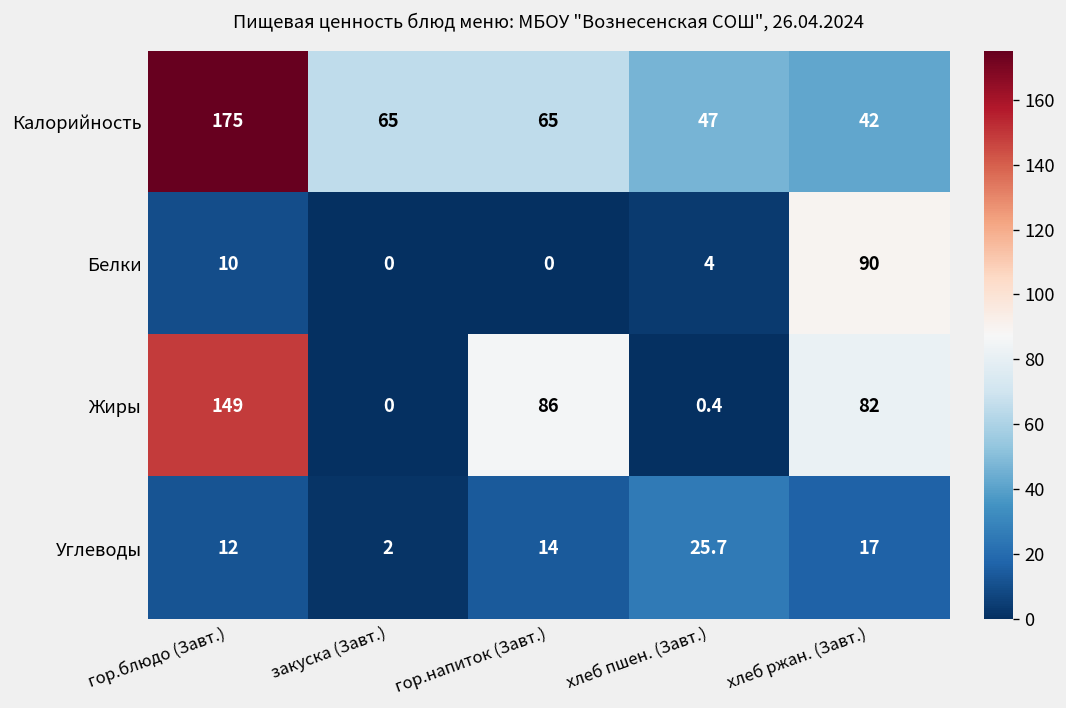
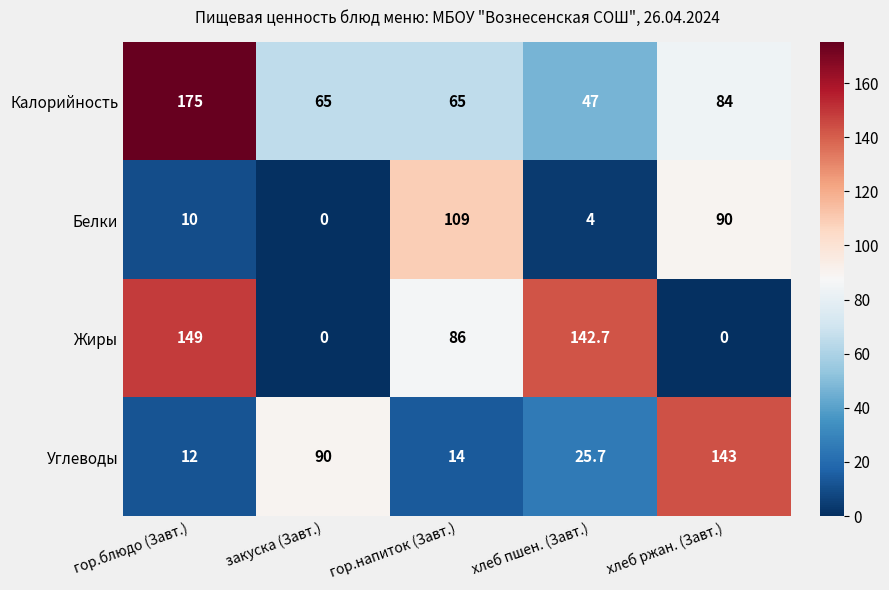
Калорийность, хлеб ржан. (Завт.): 42 -> 84
Белки, гор.напиток (Завт.): 0 -> 109
Жиры, хлеб пшен. (Завт.): 0.4 -> 142.7
Жиры, хлеб ржан. (Завт.): 82 -> 0
Углеводы, закуска (Завт.): 2 -> 90
Углеводы, хлеб ржан. (Завт.): 17 -> 143
